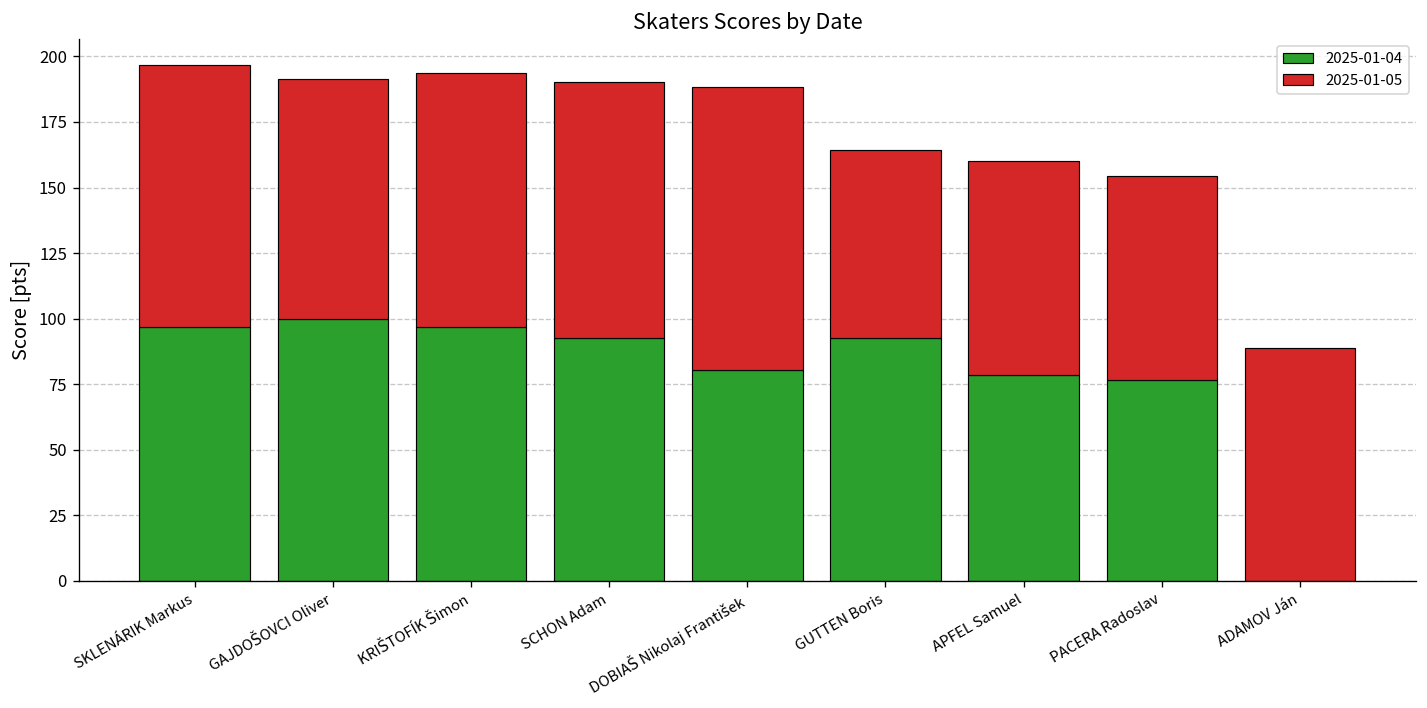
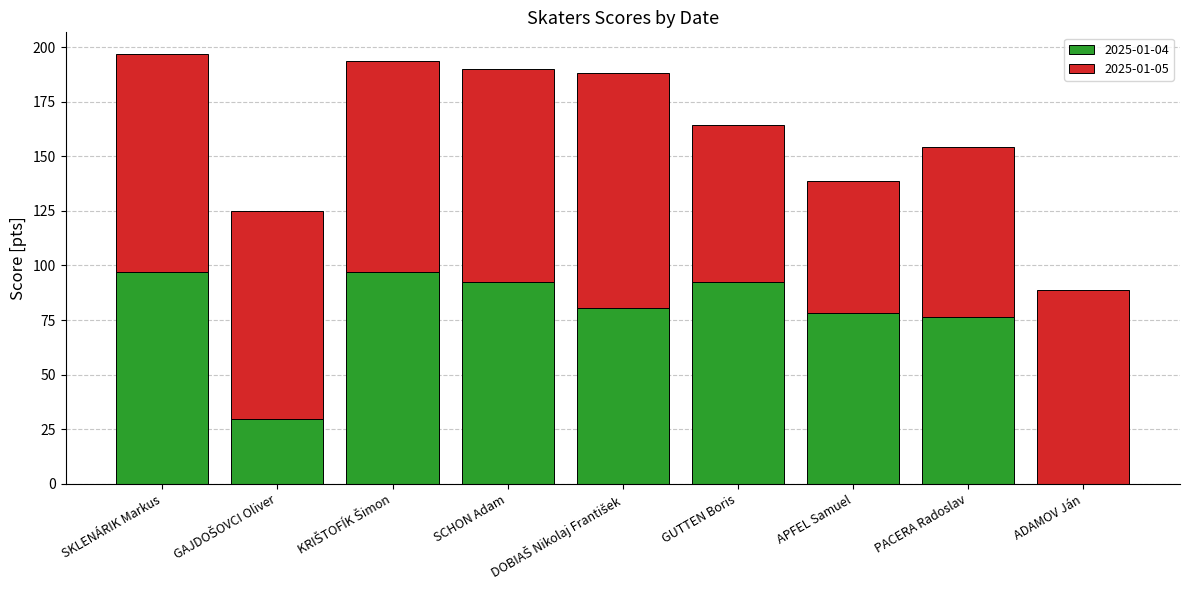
2025-01-04, GAJDOŠOVCI Oliver: 100 -> 30
2025-01-05, GAJDOŠOVCI Oliver: 91 -> 95
2025-01-05, APFEL Samuel: 82 -> 60
